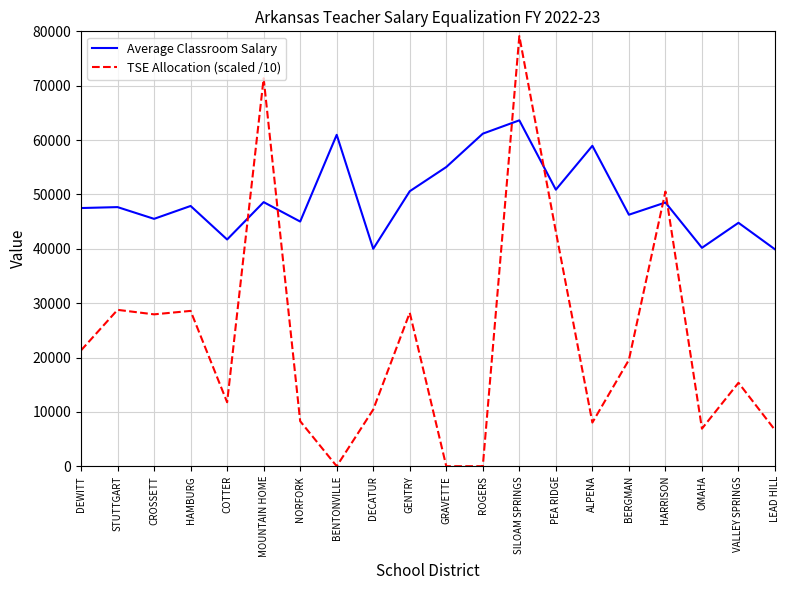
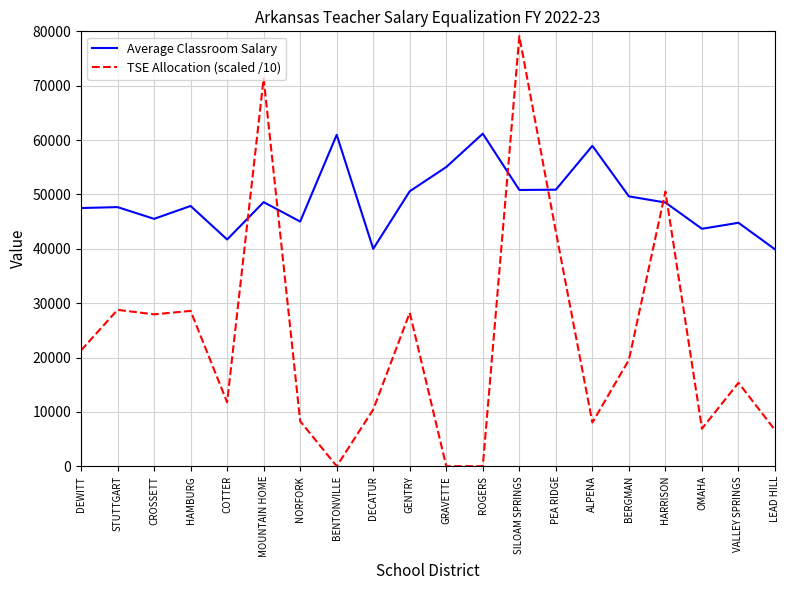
Average Classroom Salary, SILOAM SPRINGS: 64000 -> 51000
Average Classroom Salary, BERGMAN: 46000 -> 50000
Average Classroom Salary, OMAHA: 40000 -> 44000
